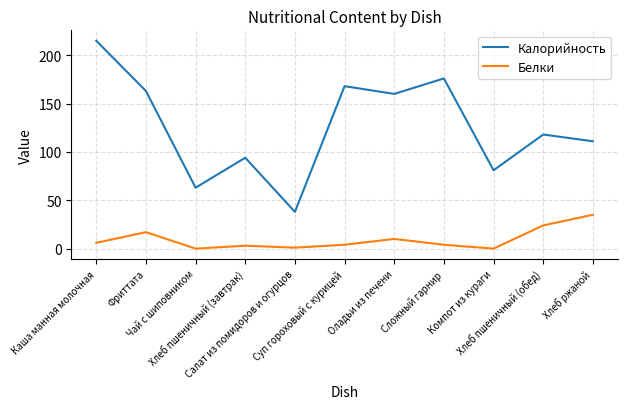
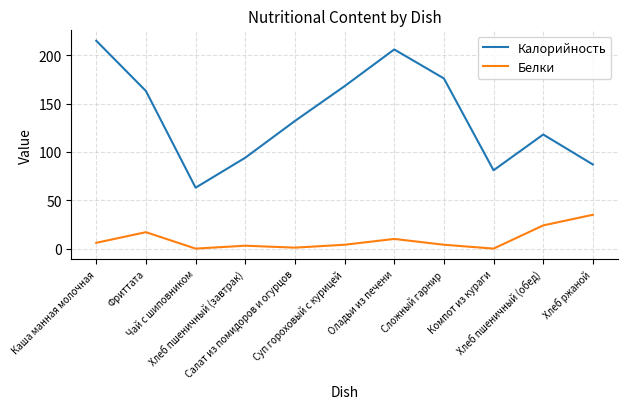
Калорийность, Салат из помидоров и огурцов: 40 -> 130
Калорийность, Оладьи из печени: 160 -> 210
Калорийность, Хлеб ржаной: 110 -> 90
